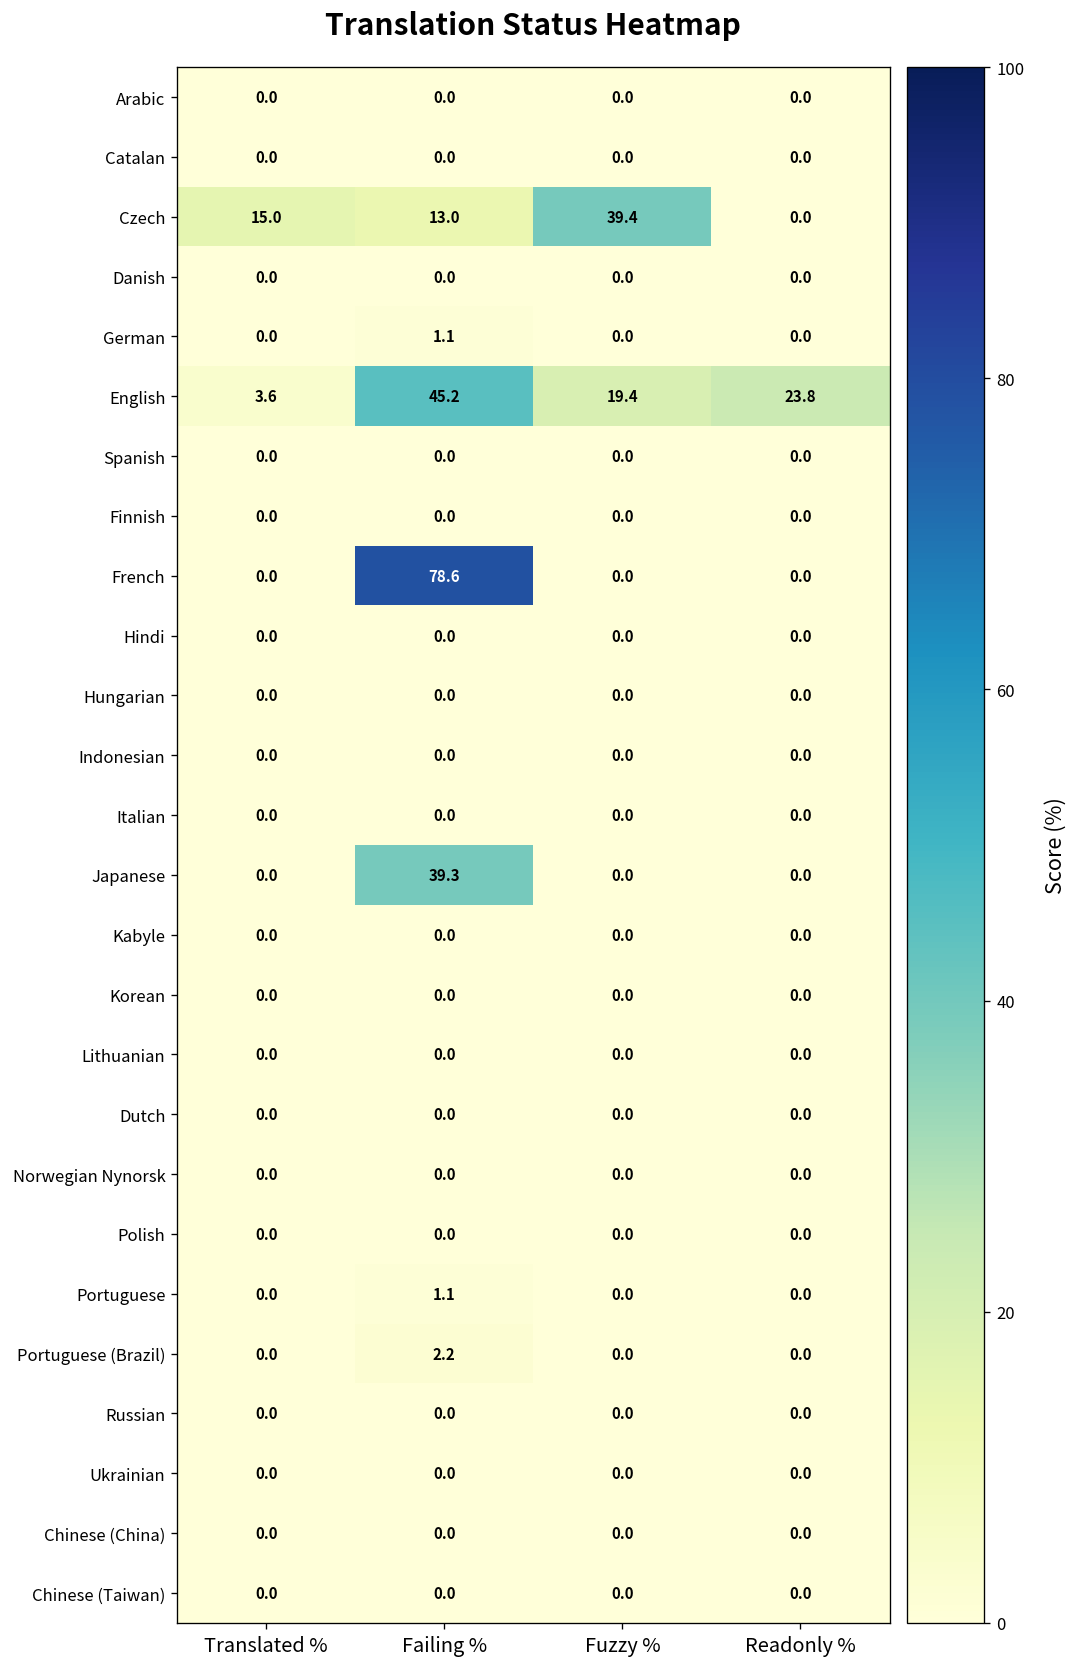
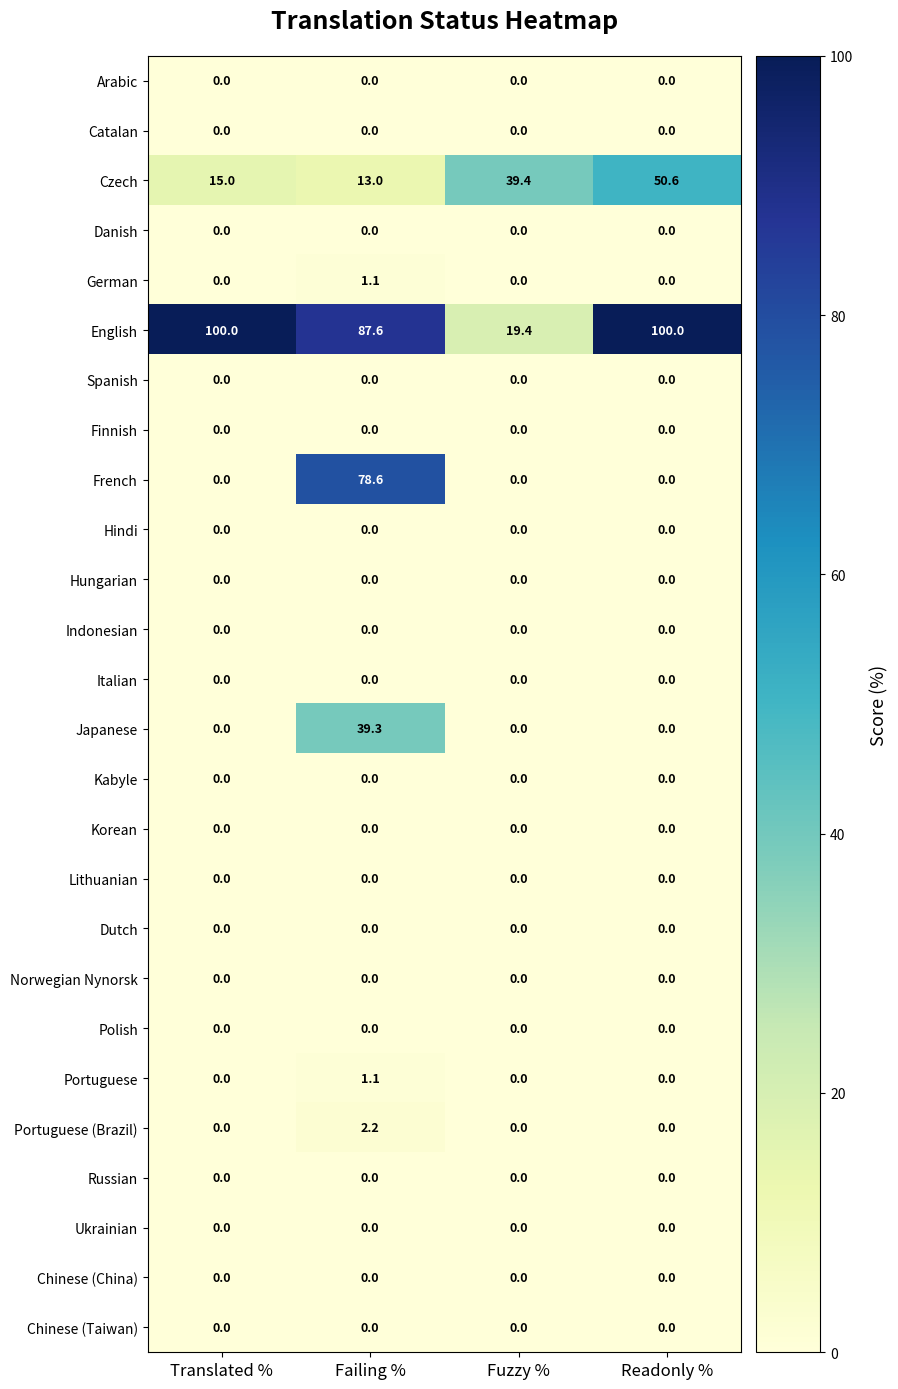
Czech, Readonly %: 0.0 -> 50.6
English, Translated %: 3.6 -> 100.0
English, Failing %: 45.2 -> 87.6
English, Readonly %: 23.8 -> 100.0
